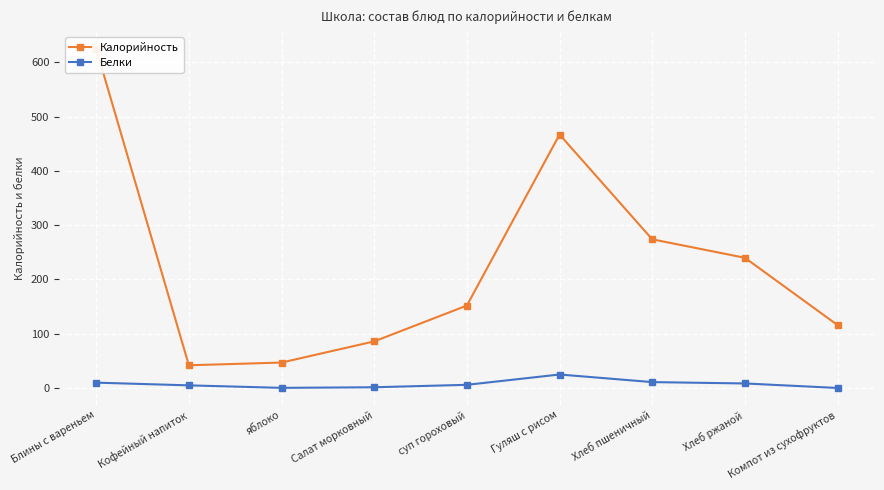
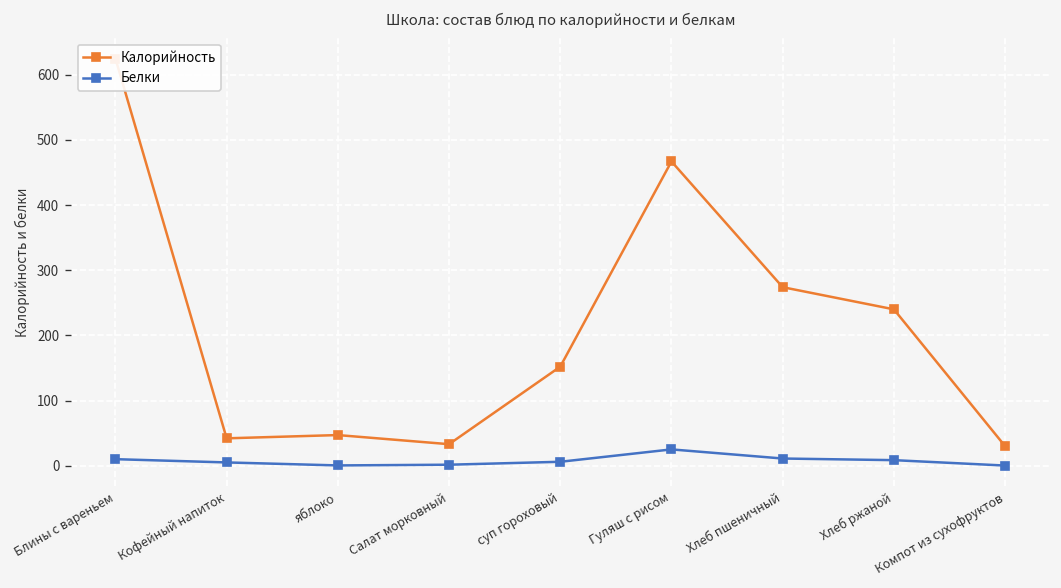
Калорийность, Салат морковный: 90 -> 30
Калорийность, Компот из сухофруктов: 120 -> 30
